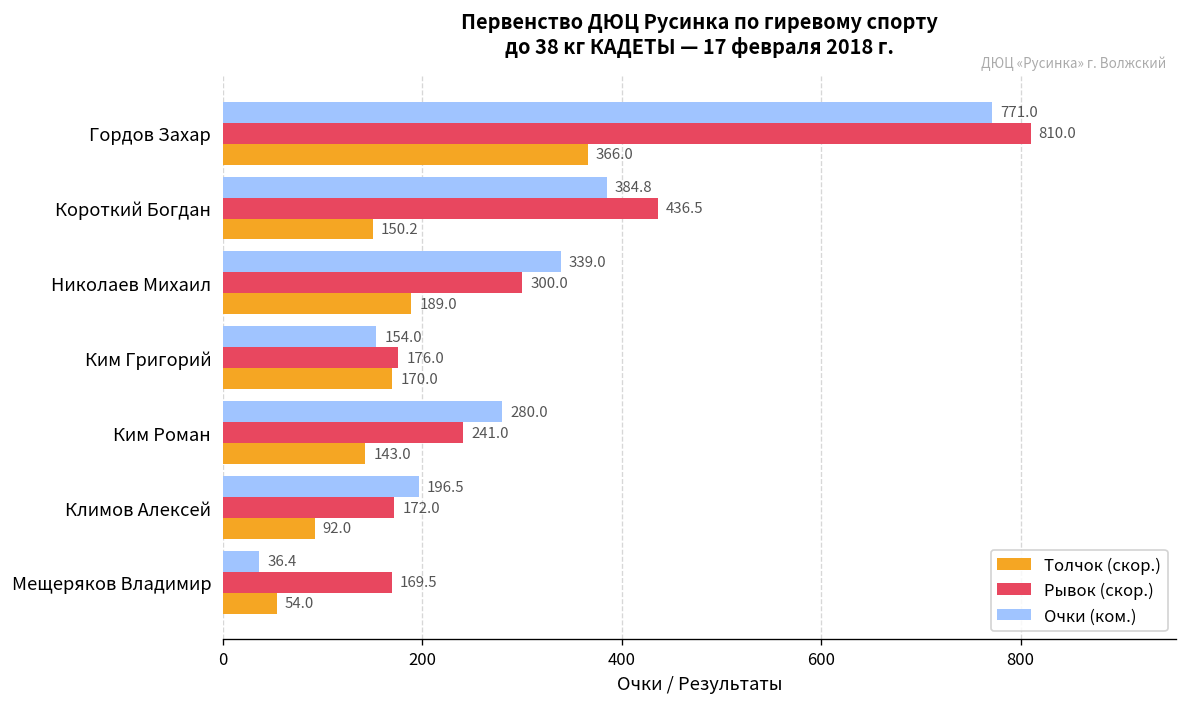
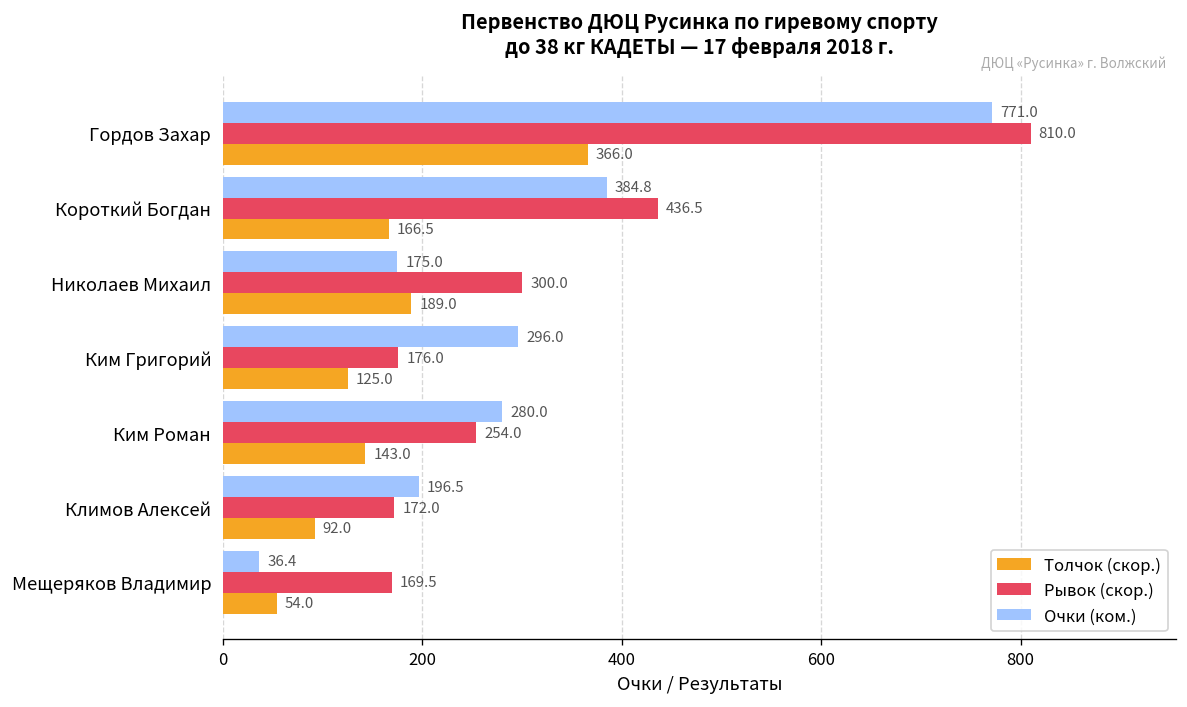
Толчок (скор.), Короткий Богдан: 150.2 -> 166.5
Очки (ком.), Николаев Михаил: 339.0 -> 175.0
Очки (ком.), Ким Григорий: 154.0 -> 296.0
Толчок (скор.), Ким Григорий: 170.0 -> 125.0
Рывок (скор.), Ким Роман: 241.0 -> 254.0
